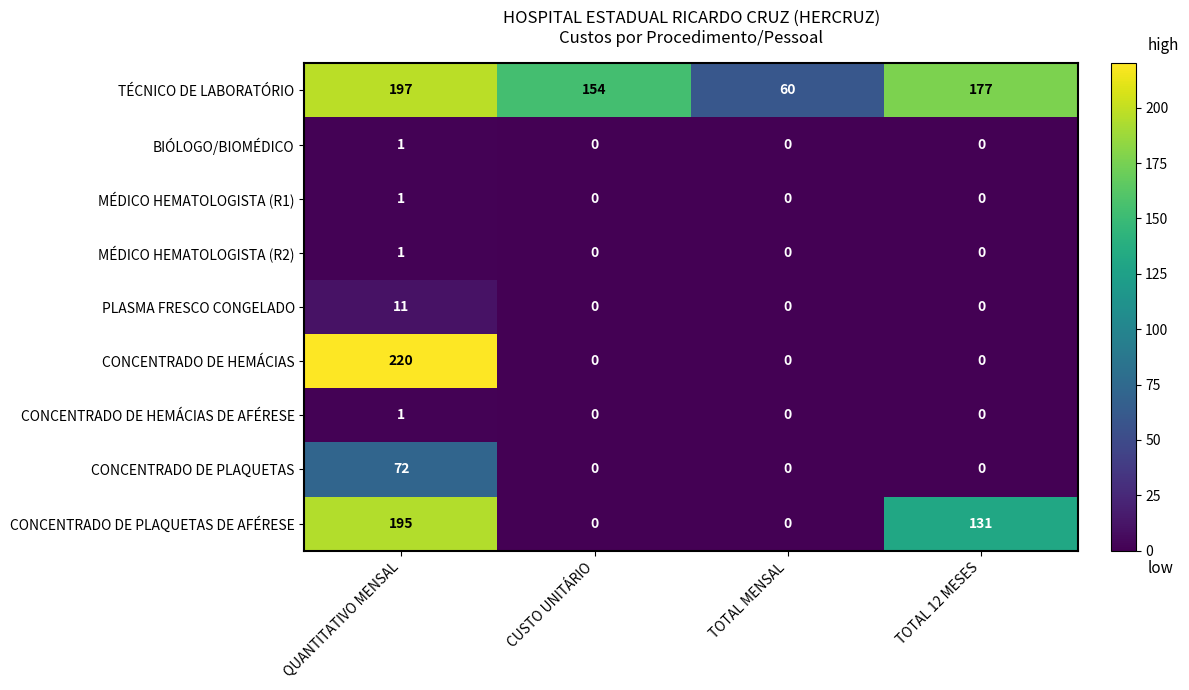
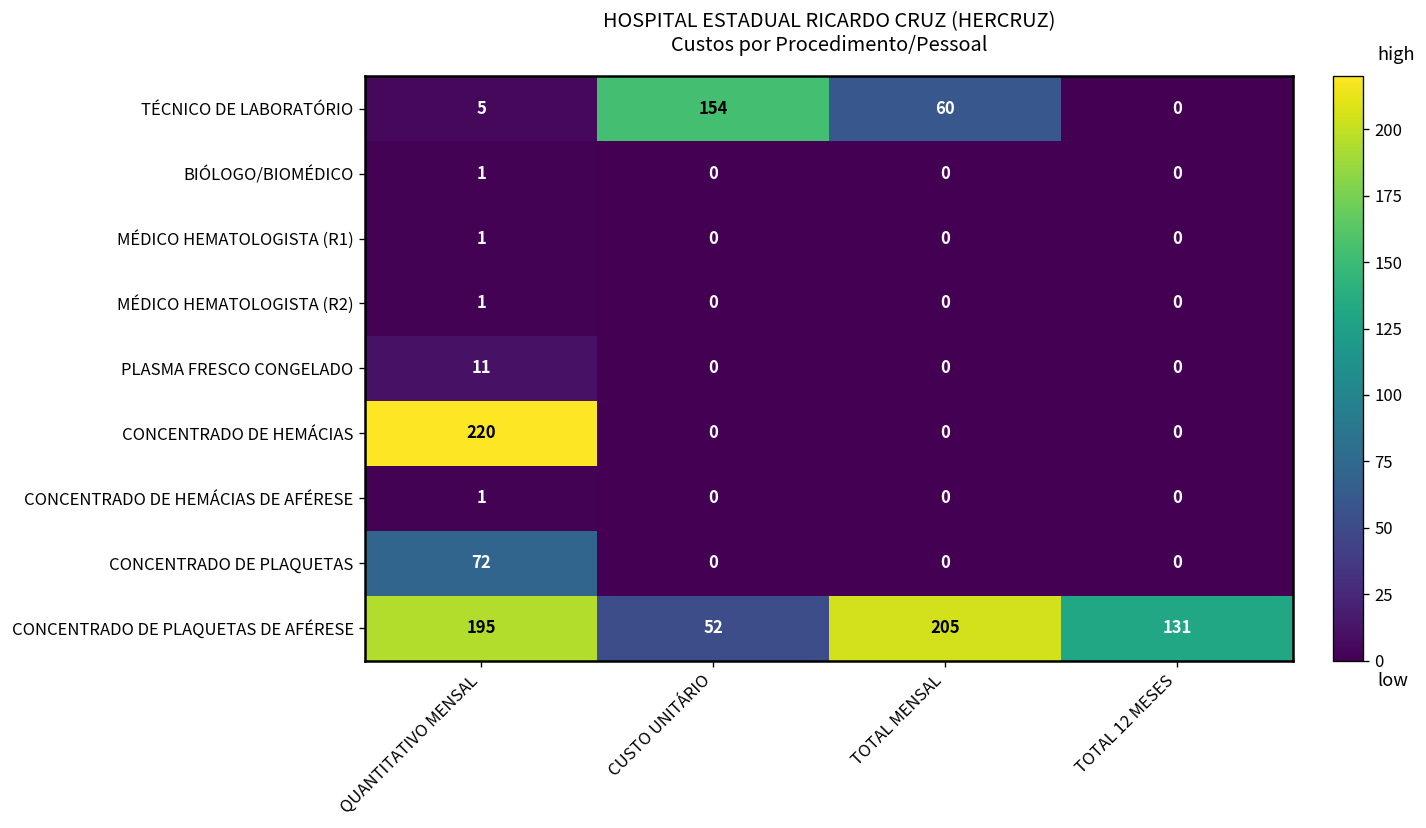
TÉCNICO DE LABORATÓRIO, QUANTITATIVO MENSAL: 197 -> 5
TÉCNICO DE LABORATÓRIO, TOTAL 12 MESES: 177 -> 0
CONCENTRADO DE PLAQUETAS DE AFÉRESE, CUSTO UNITÁRIO: 0 -> 52
CONCENTRADO DE PLAQUETAS DE AFÉRESE, TOTAL MENSAL: 0 -> 205
